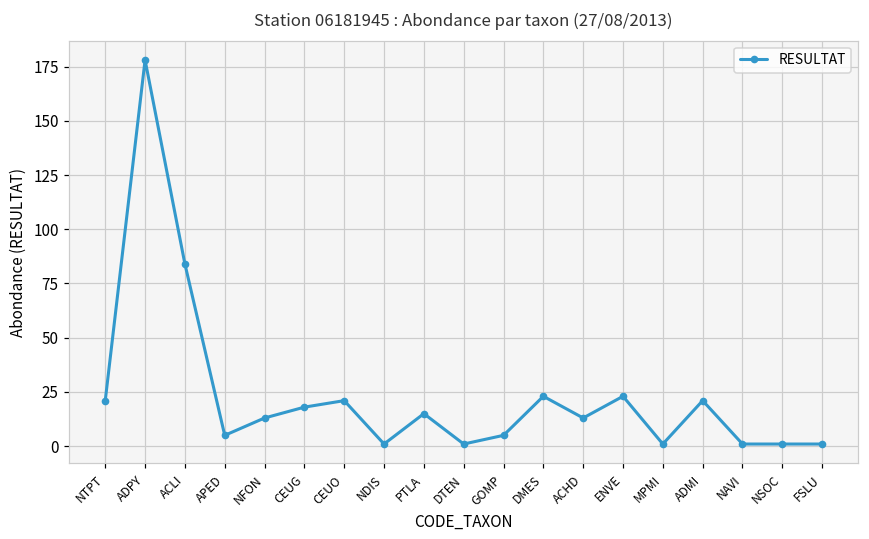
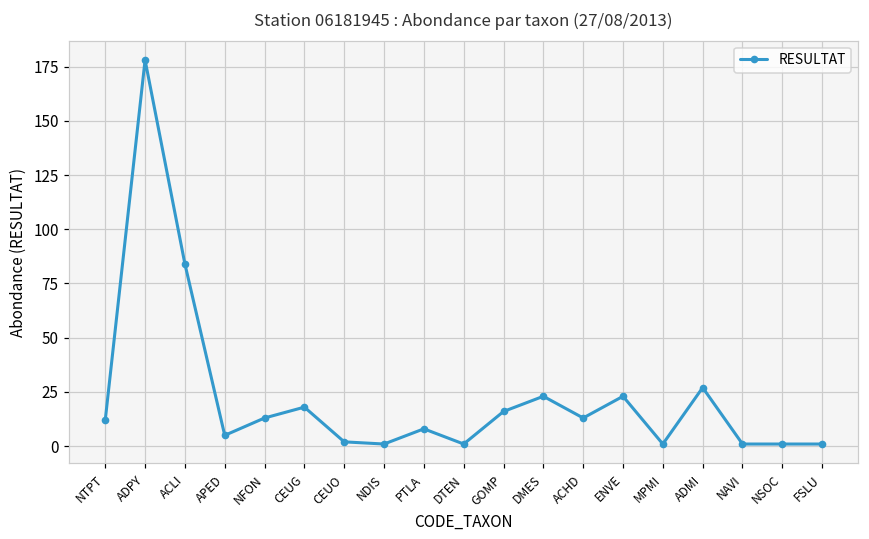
NTPT: 21 -> 12
CEUO: 21 -> 2
PTLA: 15 -> 8
GOMP: 5 -> 16
ADMI: 21 -> 27
